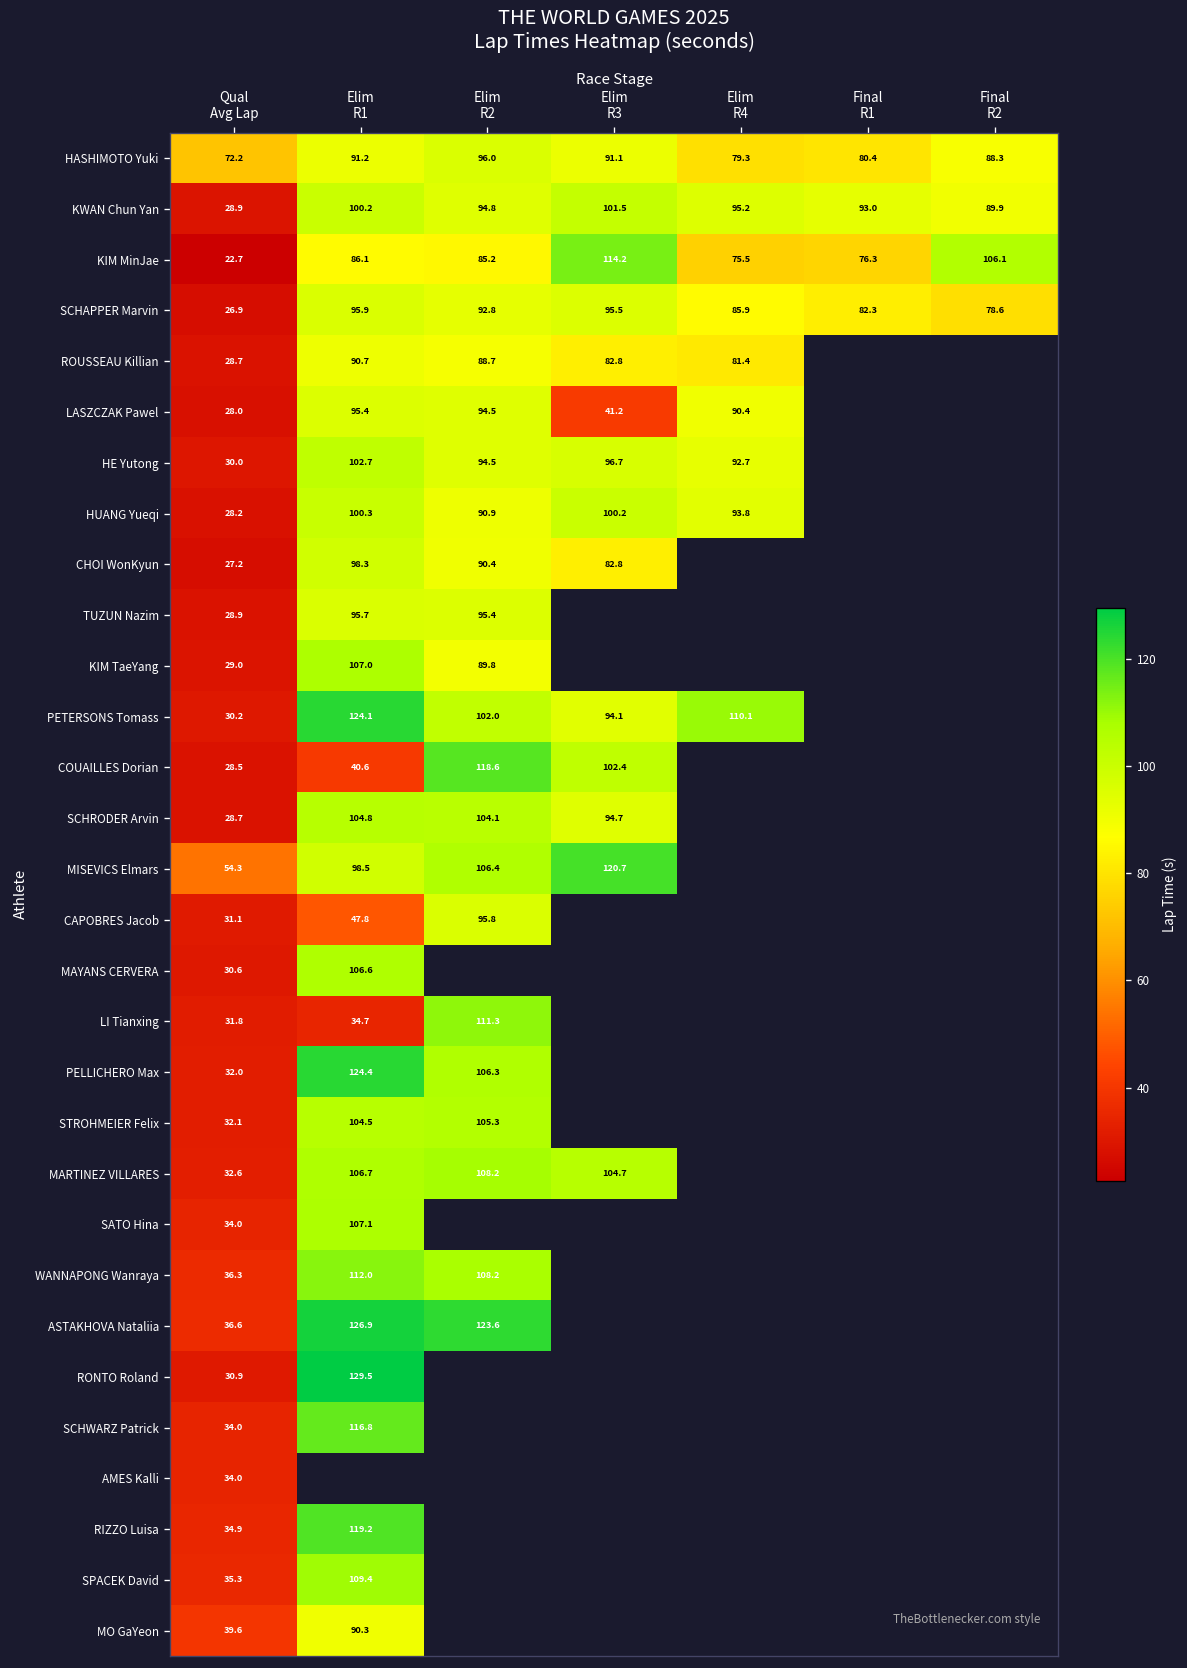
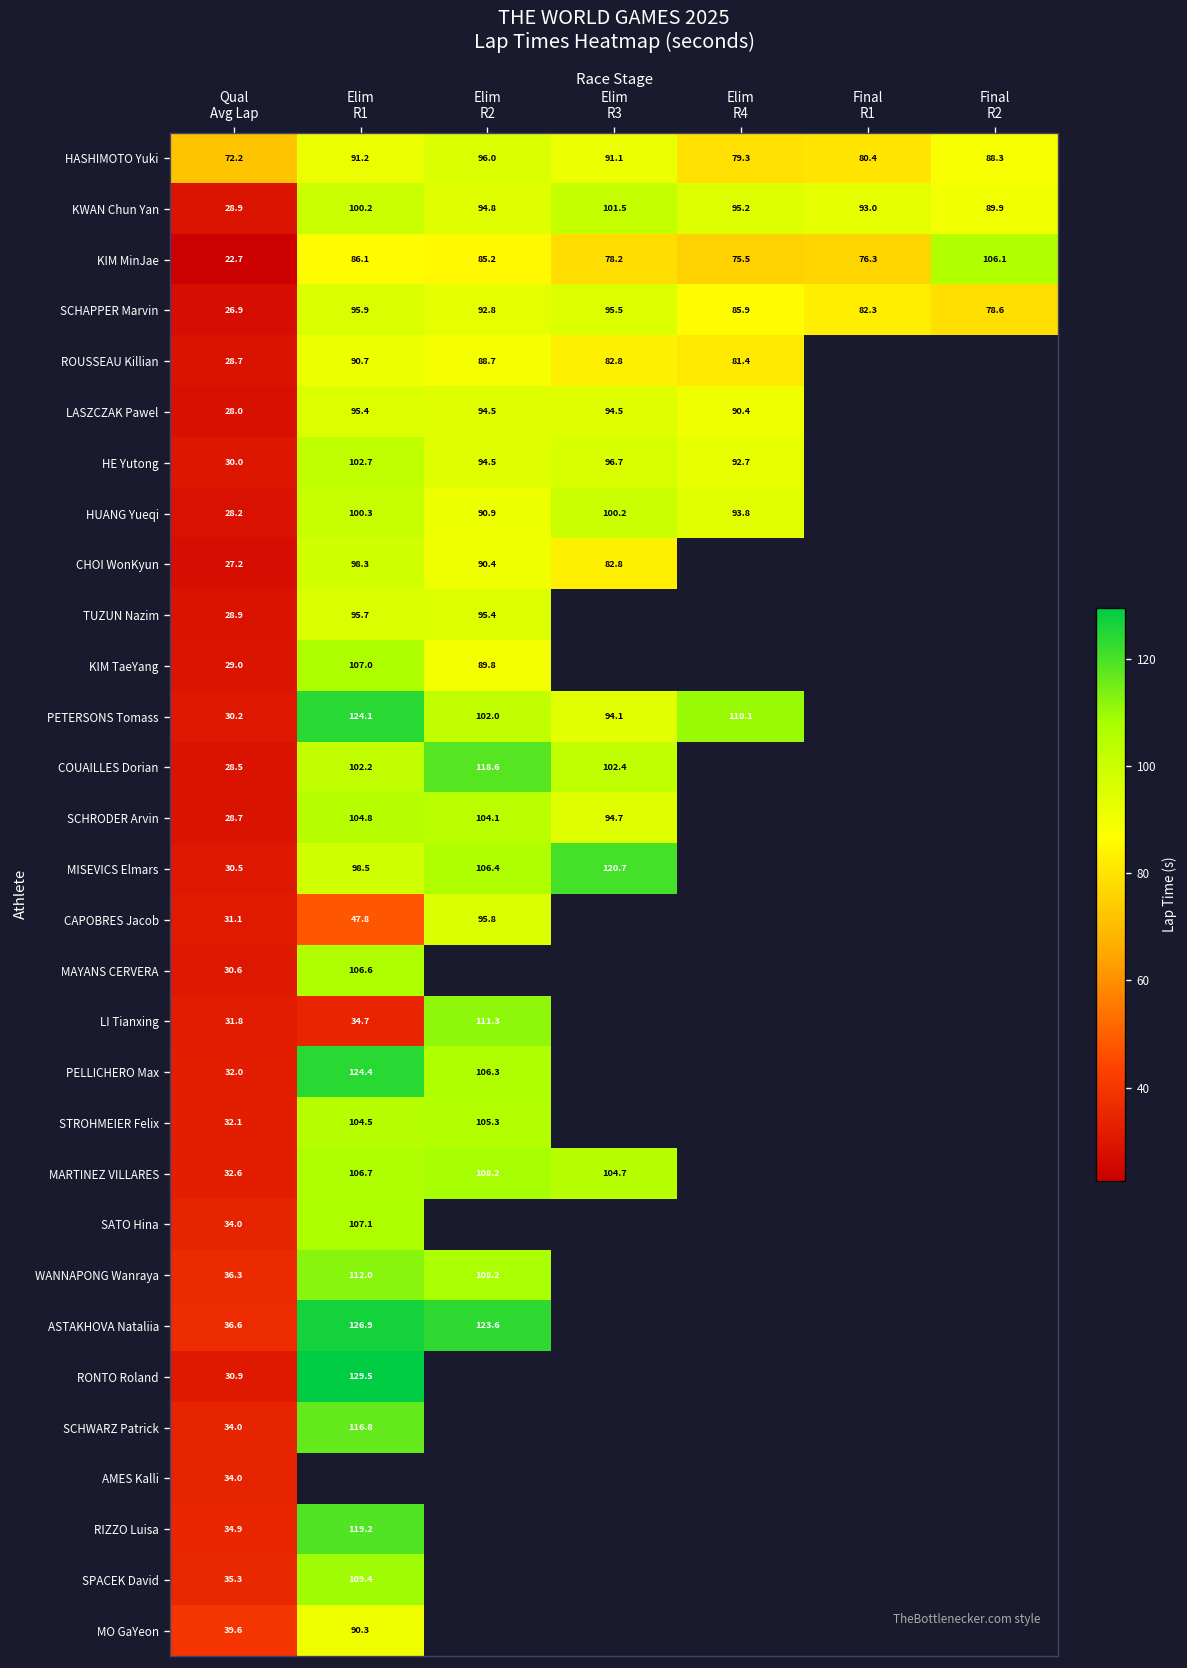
KIM MinJae, Elim R3: 114.2 -> 78.2
LASZCZAK Pawel, Elim R3: 41.2 -> 94.5
COUAILLES Dorian, Elim R1: 40.6 -> 102.2
MISEVICS Elmars, Qual Avg Lap: 54.3 -> 30.5
